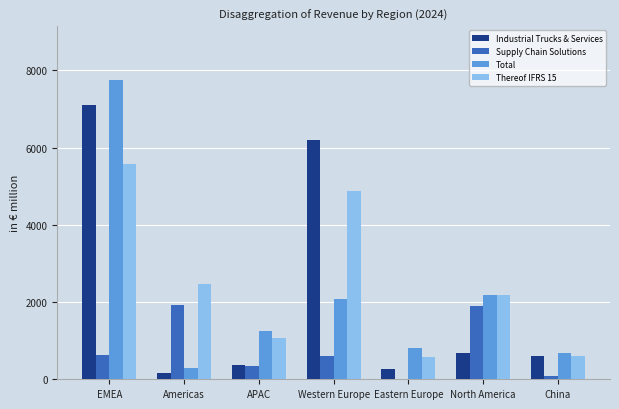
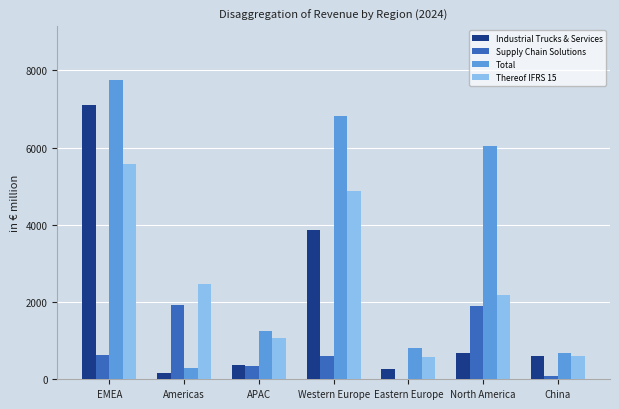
Industrial Trucks & Services, Western Europe: 6200 -> 3900
Total, Western Europe: 2100 -> 6800
Total, North America: 2200 -> 6000
